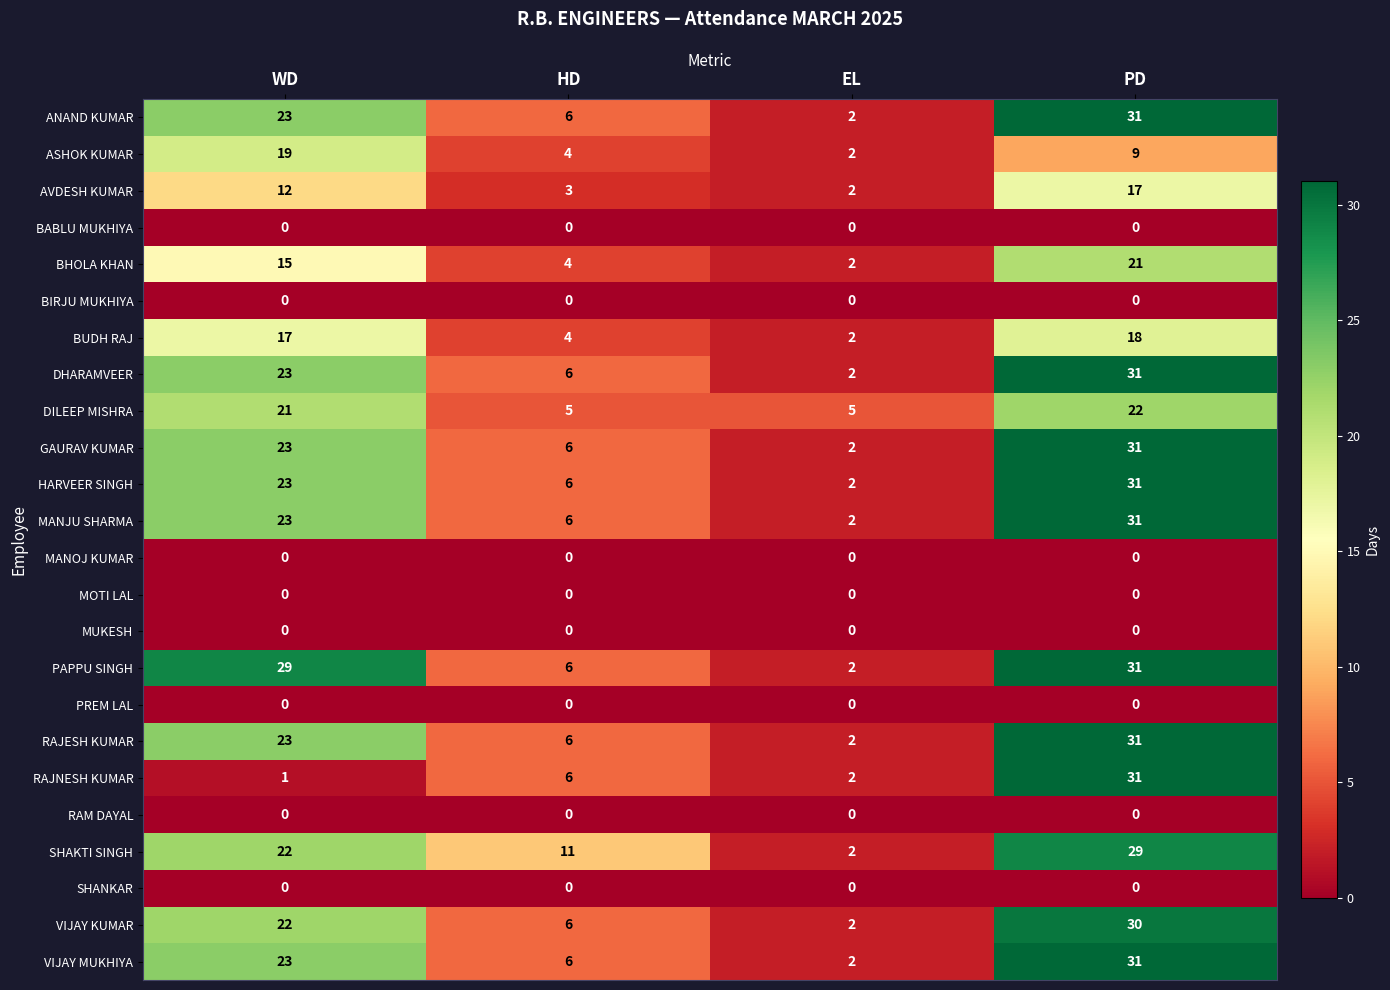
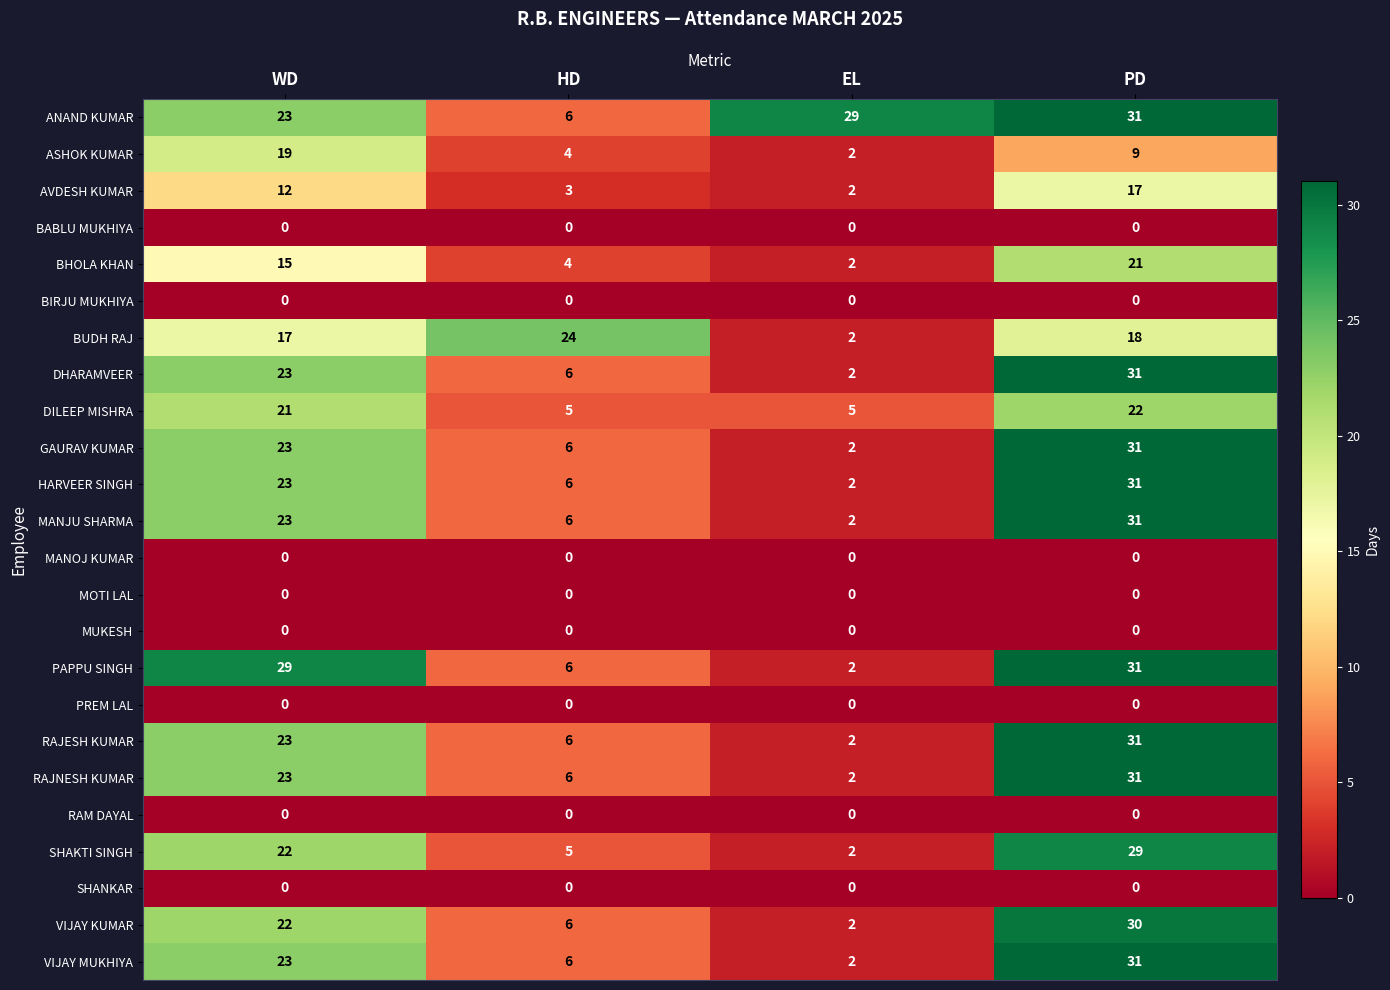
ANAND KUMAR, EL: 2 -> 29
BUDH RAJ, HD: 4 -> 24
RAJNESH KUMAR, WD: 1 -> 23
SHAKTI SINGH, HD: 11 -> 5
